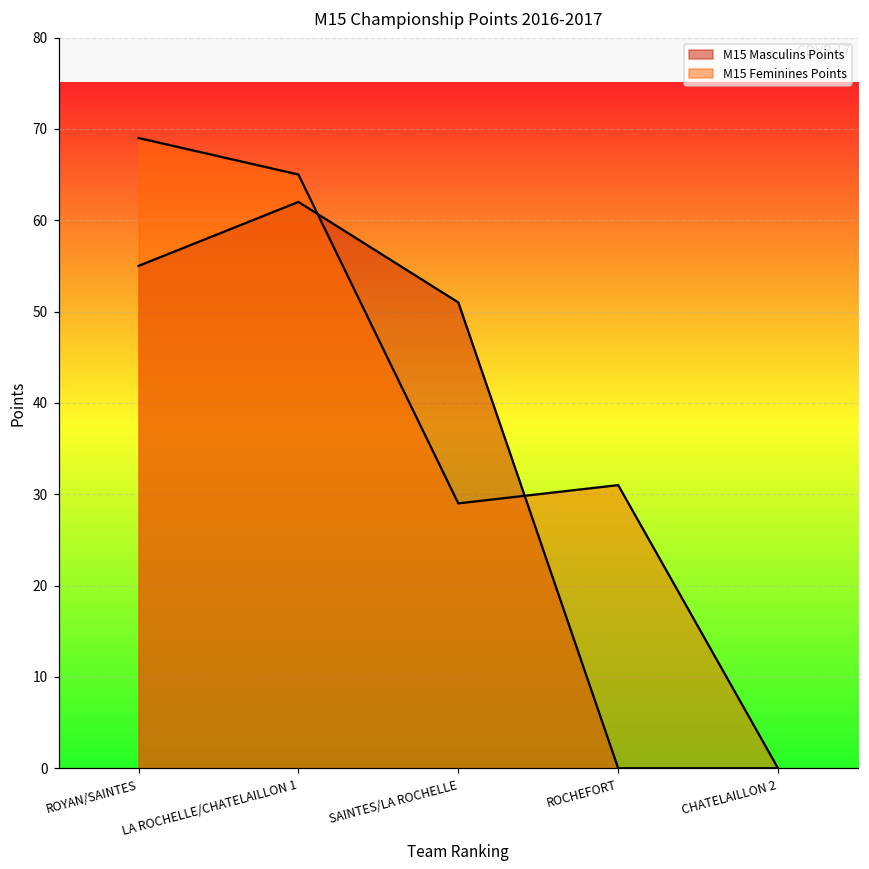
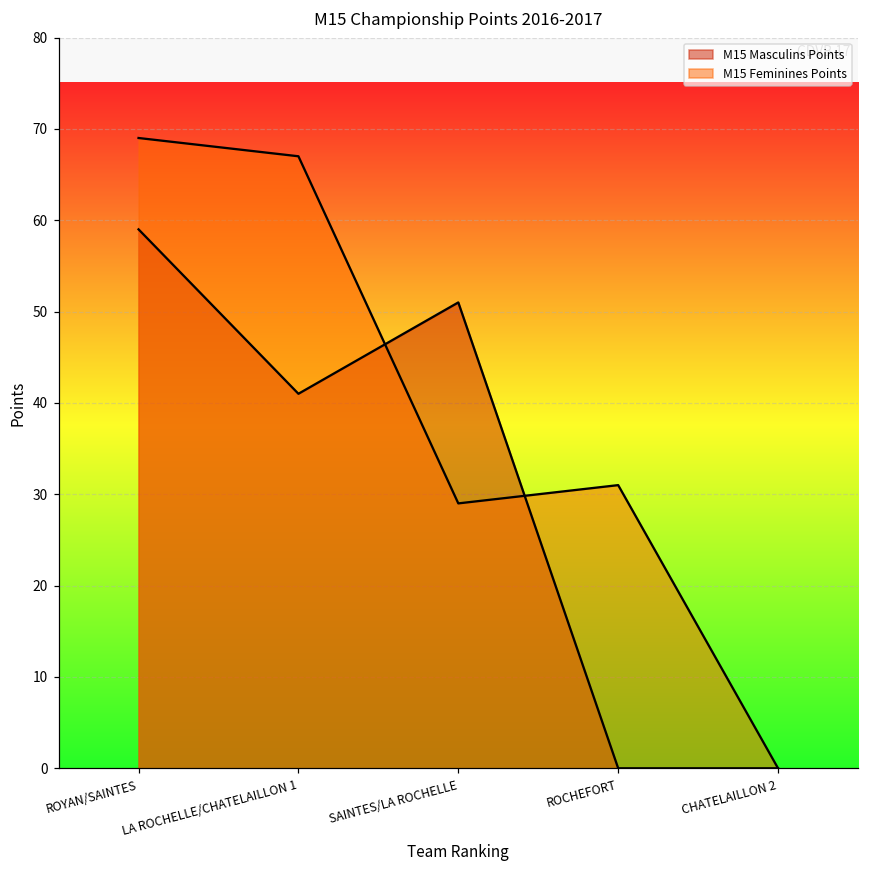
M15 Masculins Points, ROYAN/SAINTES: 55 -> 59
M15 Masculins Points, LA ROCHELLE/CHATELAILLON 1: 62 -> 41
M15 Feminines Points, LA ROCHELLE/CHATELAILLON 1: 65 -> 67
